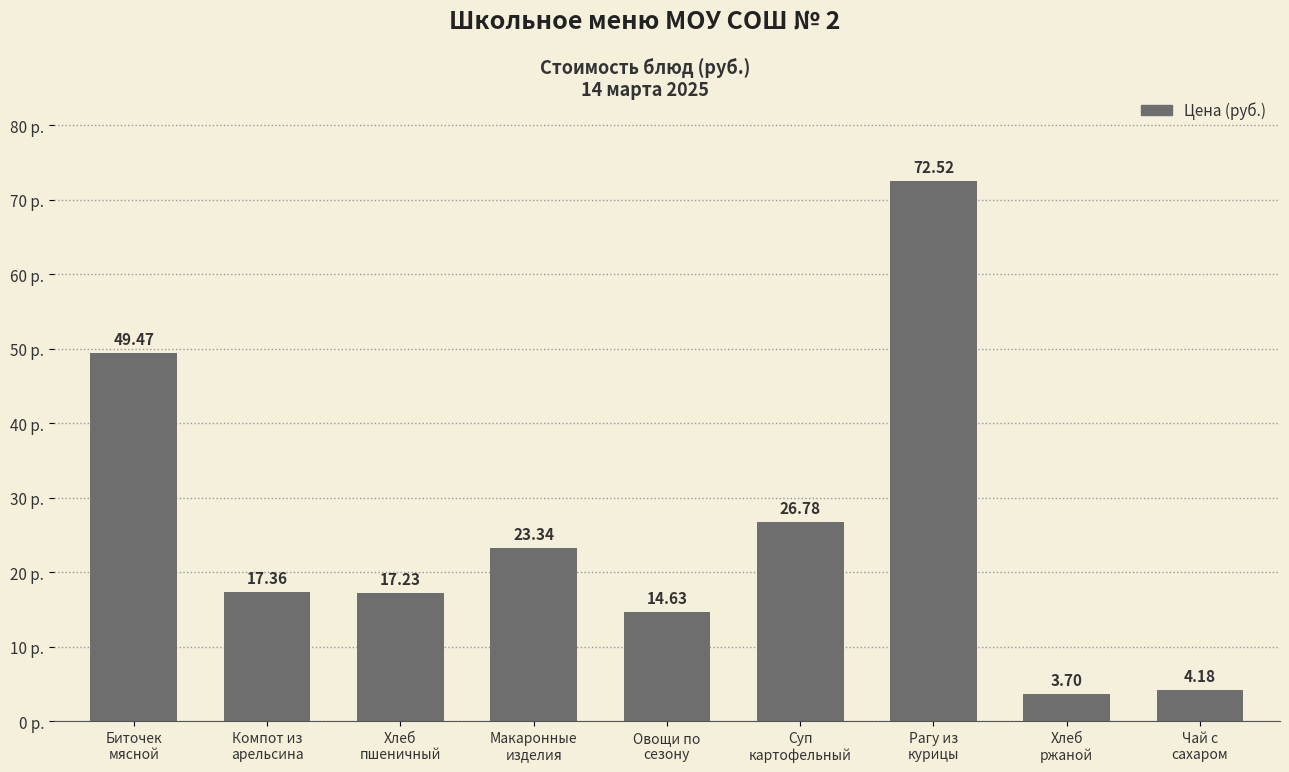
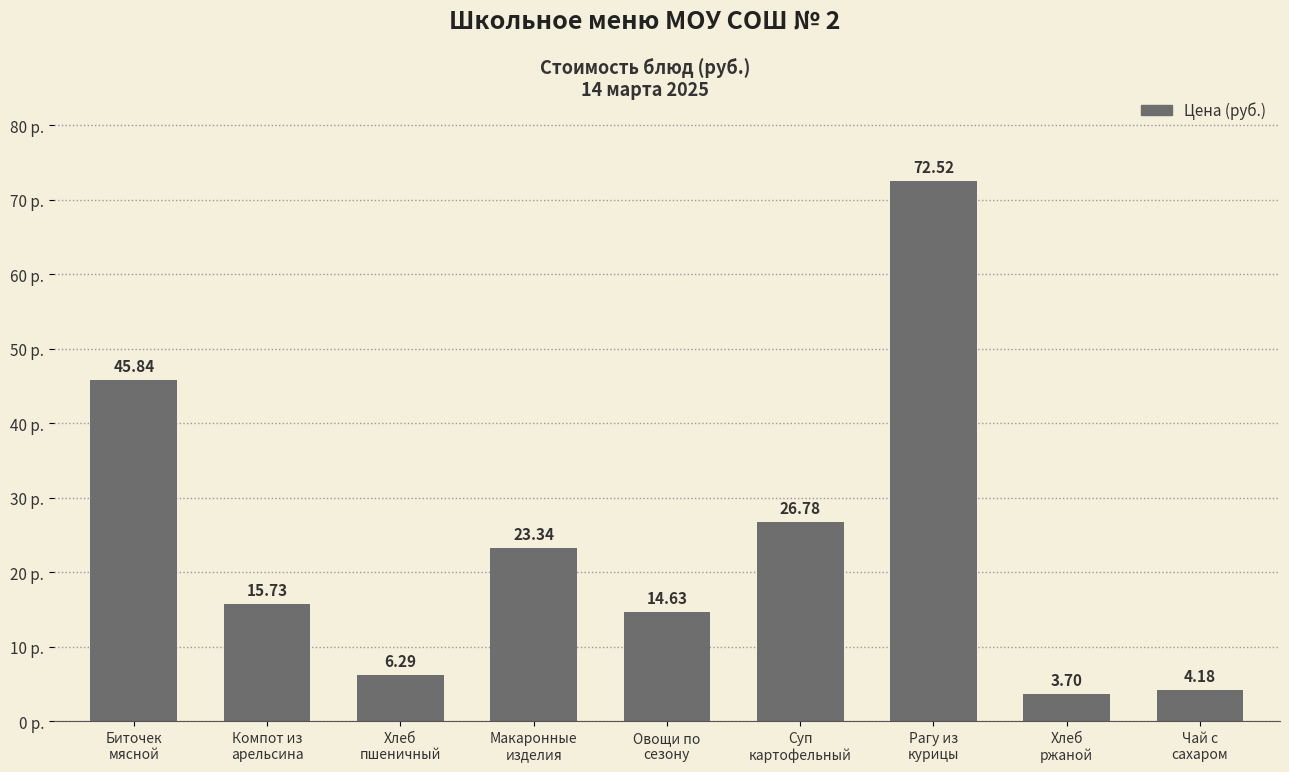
Биточек мясной: 49.47 -> 45.84
Компот из apельсина: 17.36 -> 15.73
Хлеб пшеничный: 17.23 -> 6.29
